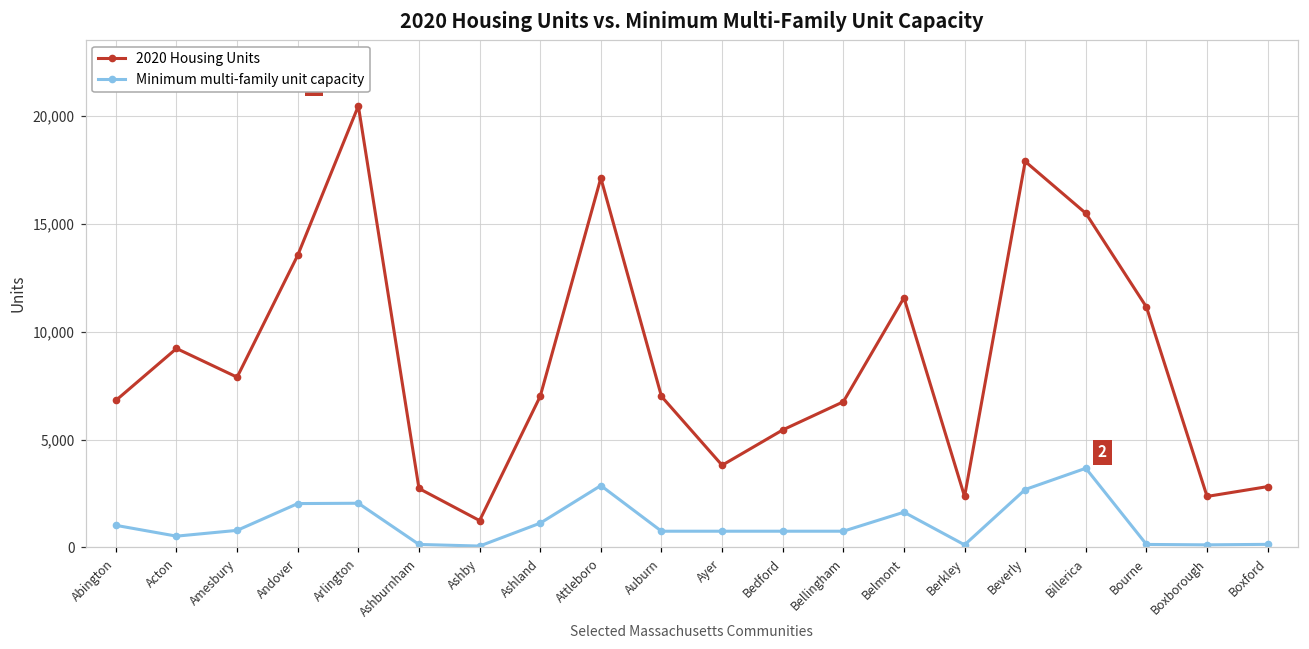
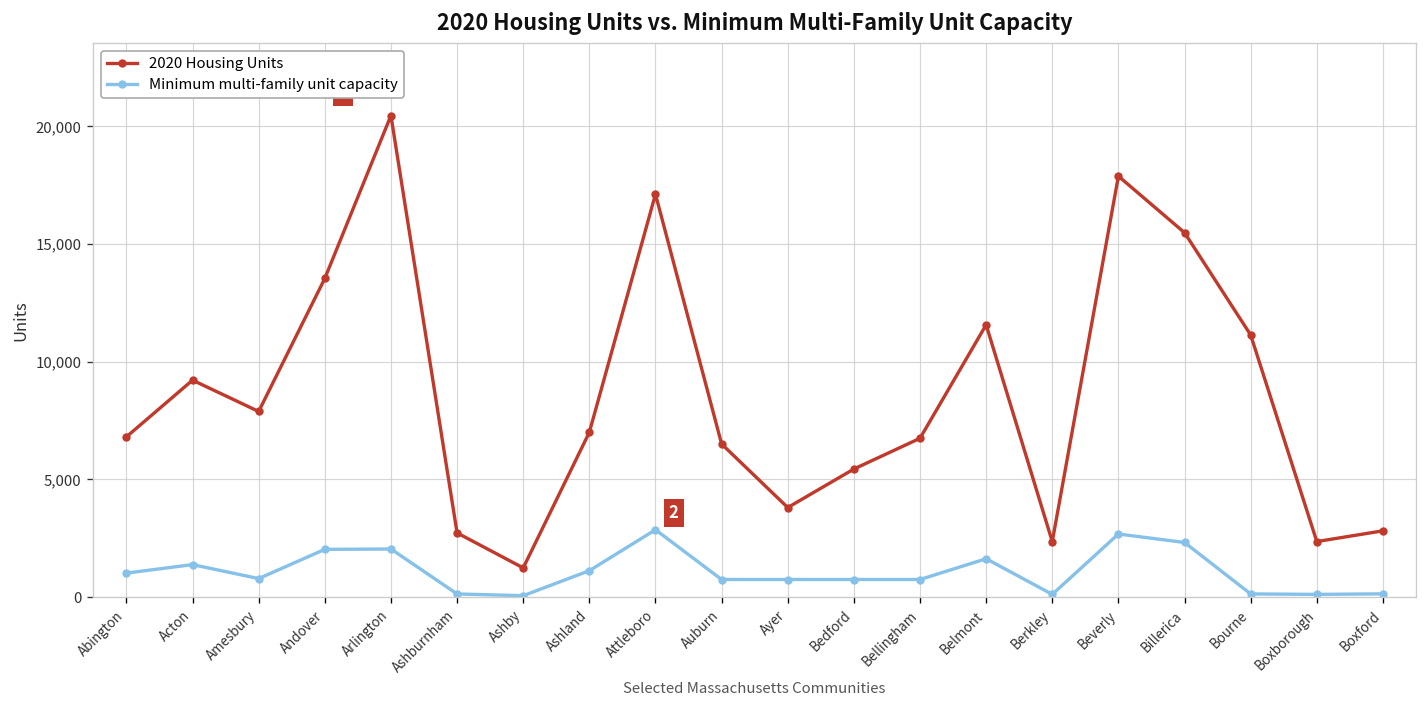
Minimum multi-family unit capacity, Acton: 500 -> 1,400
2020 Housing Units, Auburn: 7,000 -> 6,500
Minimum multi-family unit capacity, Billerica: 3,700 -> 2,300
